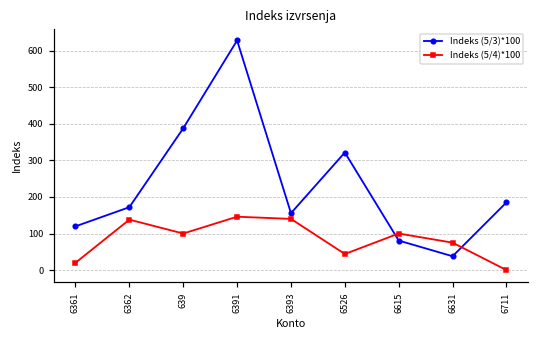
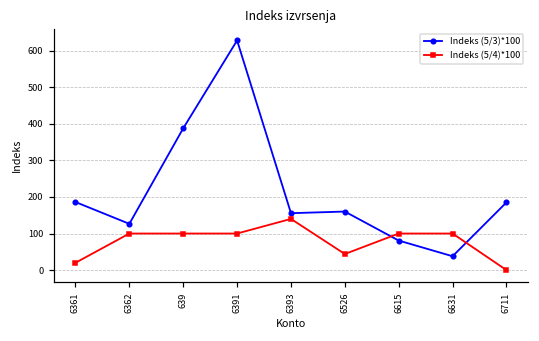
Indeks (5/3)*100, 6361: 120 -> 190
Indeks (5/3)*100, 6362: 170 -> 130
Indeks (5/4)*100, 6362: 140 -> 100
Indeks (5/4)*100, 6391: 150 -> 100
Indeks (5/3)*100, 6526: 320 -> 160
Indeks (5/4)*100, 6631: 80 -> 100
